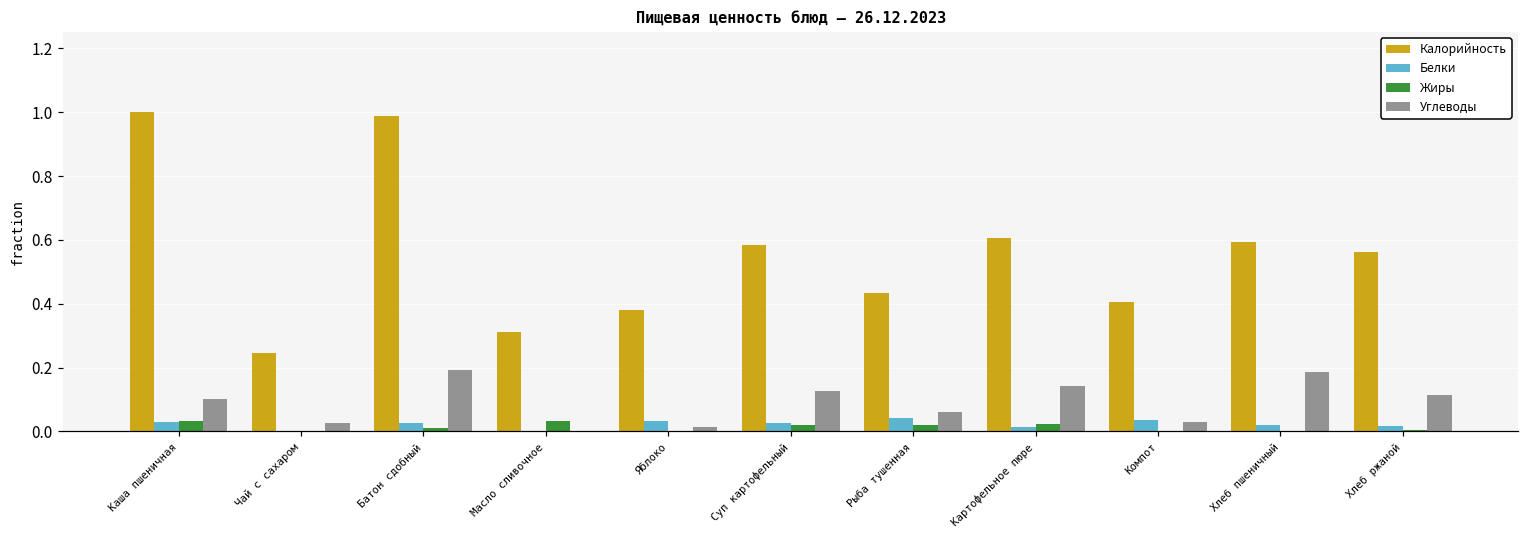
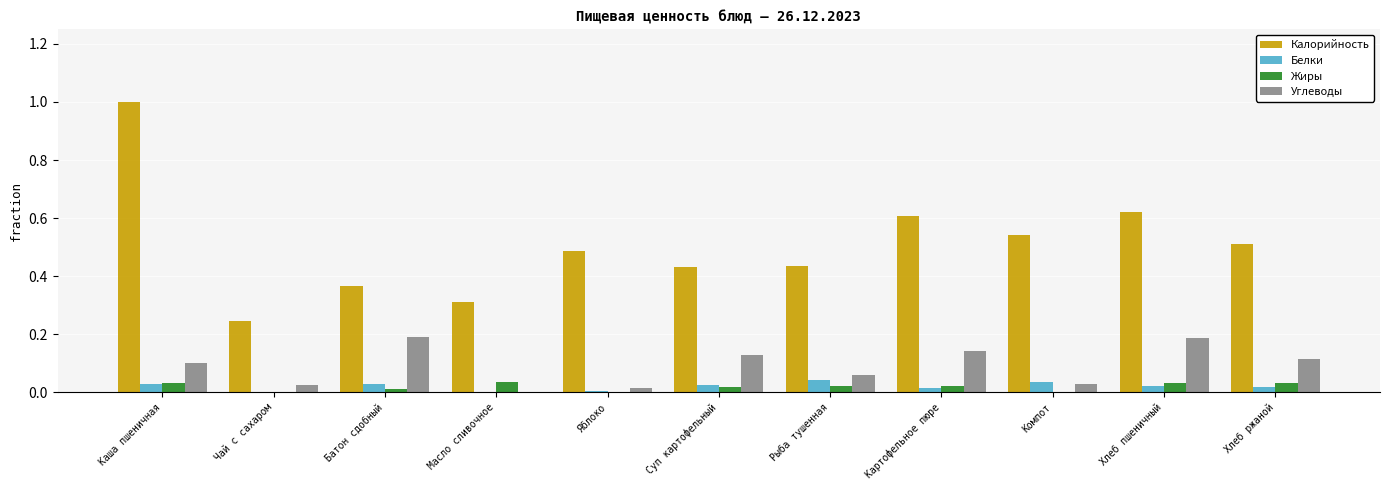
Калорийность, Батон сдобный: 0.99 -> 0.36
Калорийность, Яблоко: 0.38 -> 0.49
Белки, Яблоко: 0.03 -> 0.00
Калорийность, Суп картофельный: 0.58 -> 0.43
Калорийность, Компот: 0.40 -> 0.54
Калорийность, Хлеб пшеничный: 0.59 -> 0.62
Жиры, Хлеб пшеничный: 0.00 -> 0.03
Калорийность, Хлеб ржаной: 0.56 -> 0.51
Жиры, Хлеб ржаной: 0.00 -> 0.03
